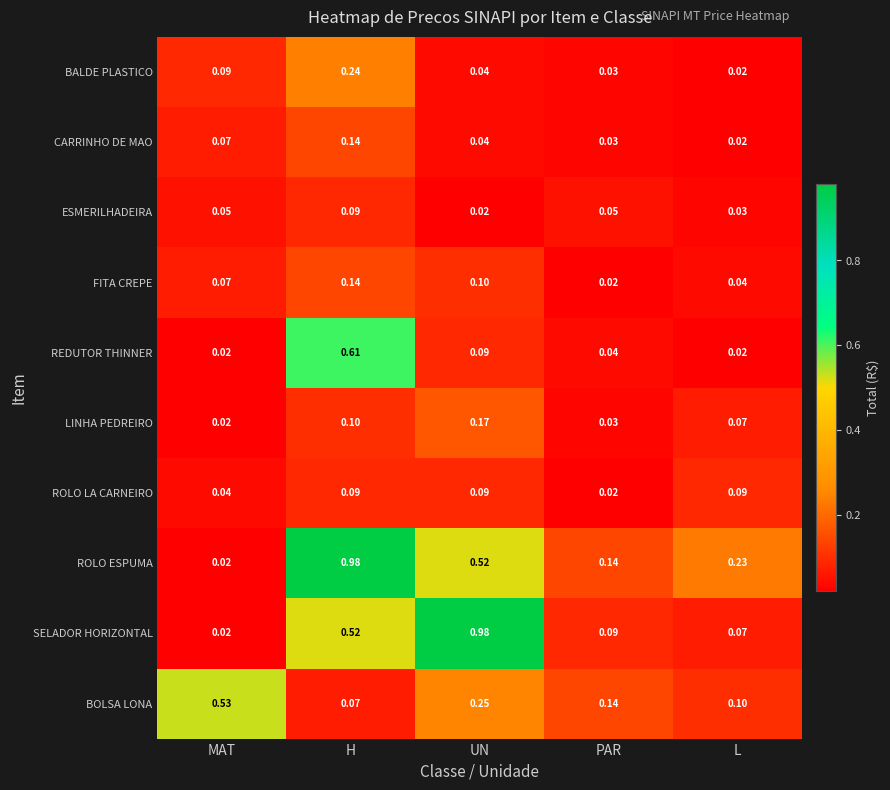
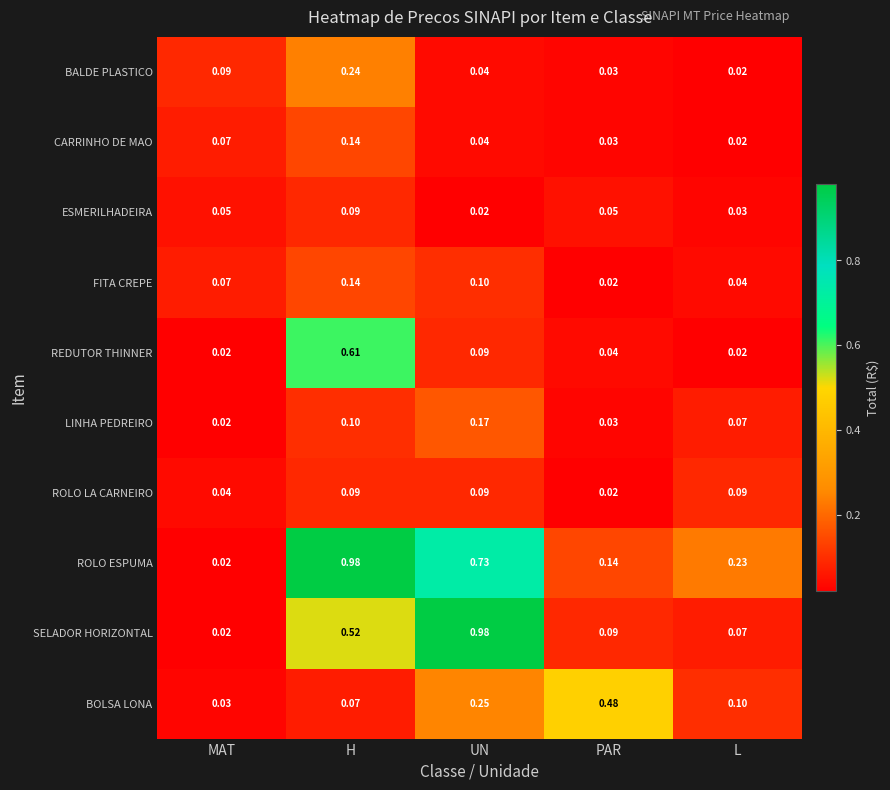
ROLO ESPUMA, UN: 0.52 -> 0.73
BOLSA LONA, MAT: 0.53 -> 0.03
BOLSA LONA, PAR: 0.14 -> 0.48
